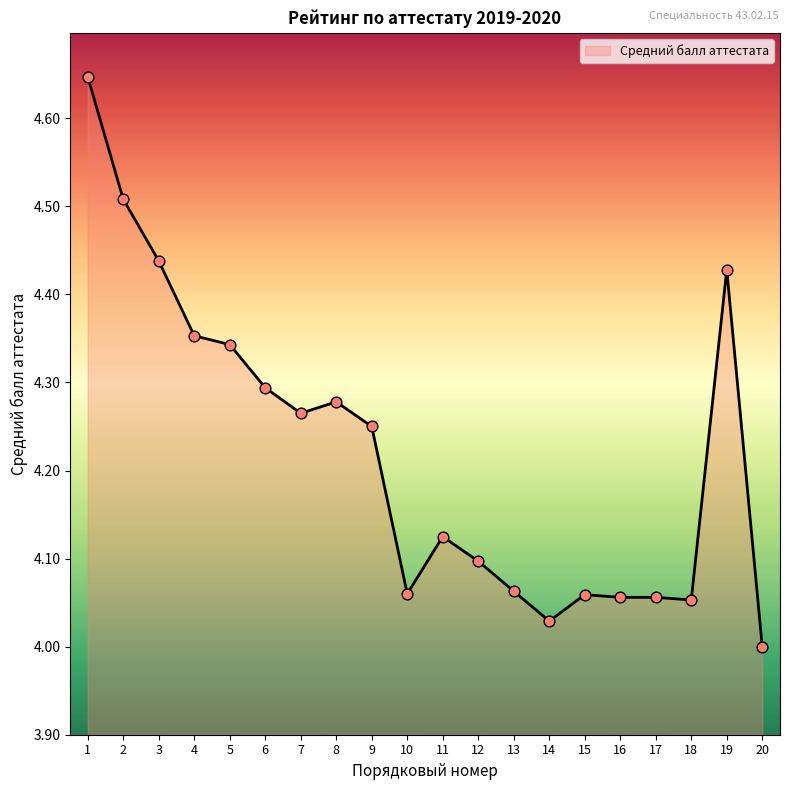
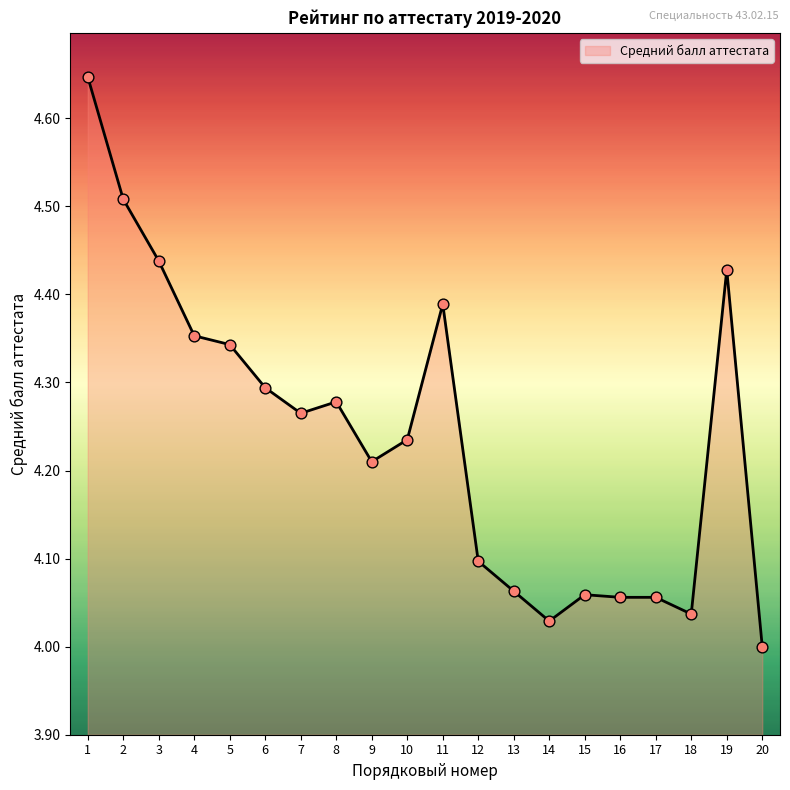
9: 4.25 -> 4.21
10: 4.06 -> 4.24
11: 4.13 -> 4.39
18: 4.05 -> 4.04
